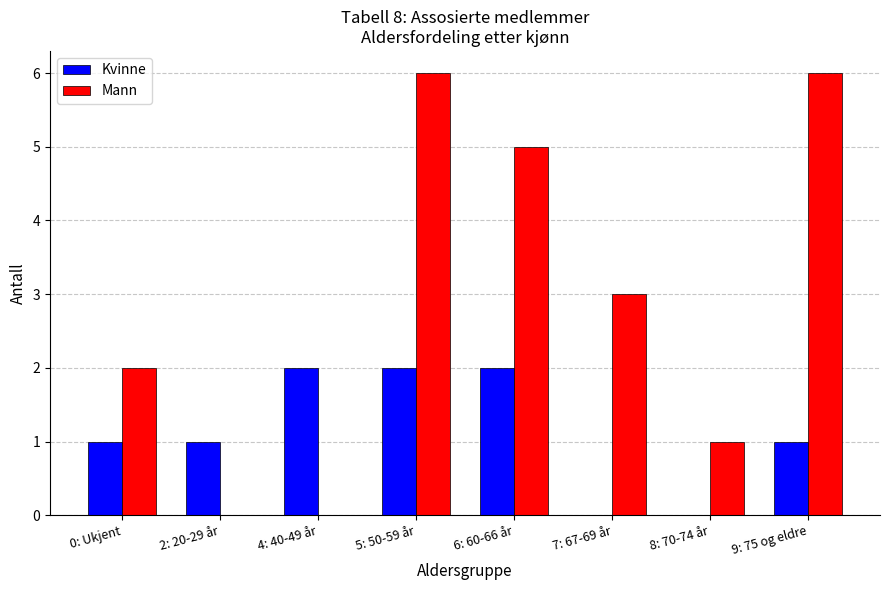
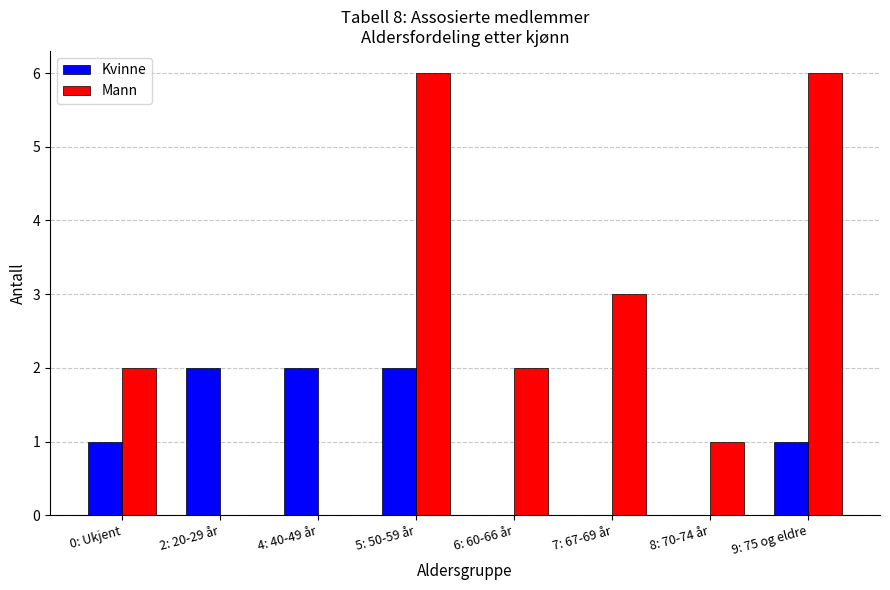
Kvinne, 2: 20-29 år: 1 -> 2
Kvinne, 6: 60-66 år: 2 -> 0
Mann, 6: 60-66 år: 5 -> 2
